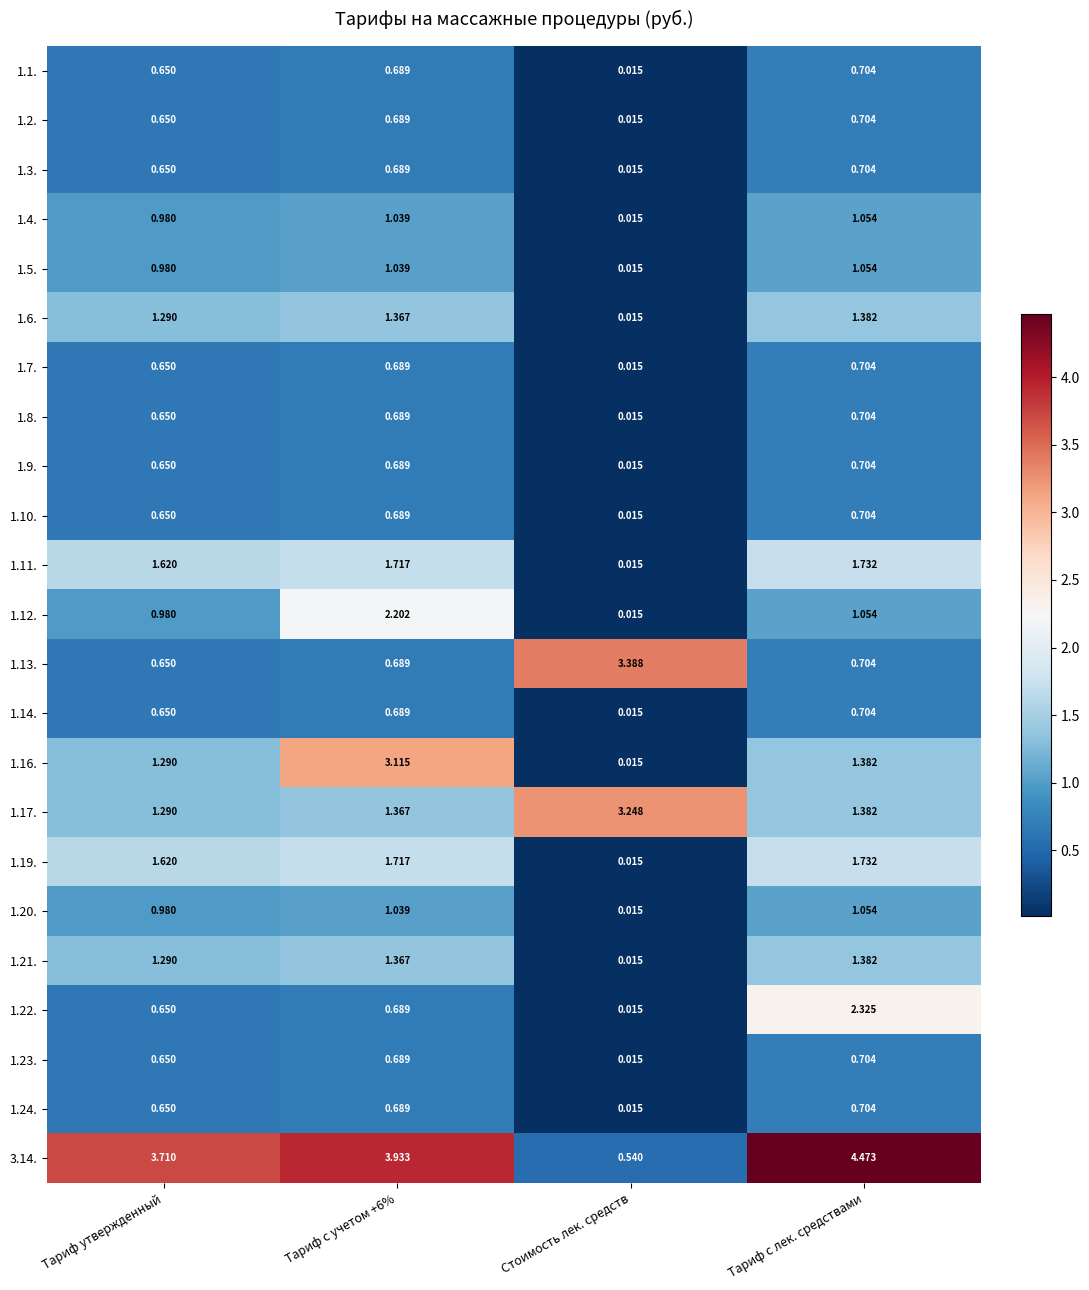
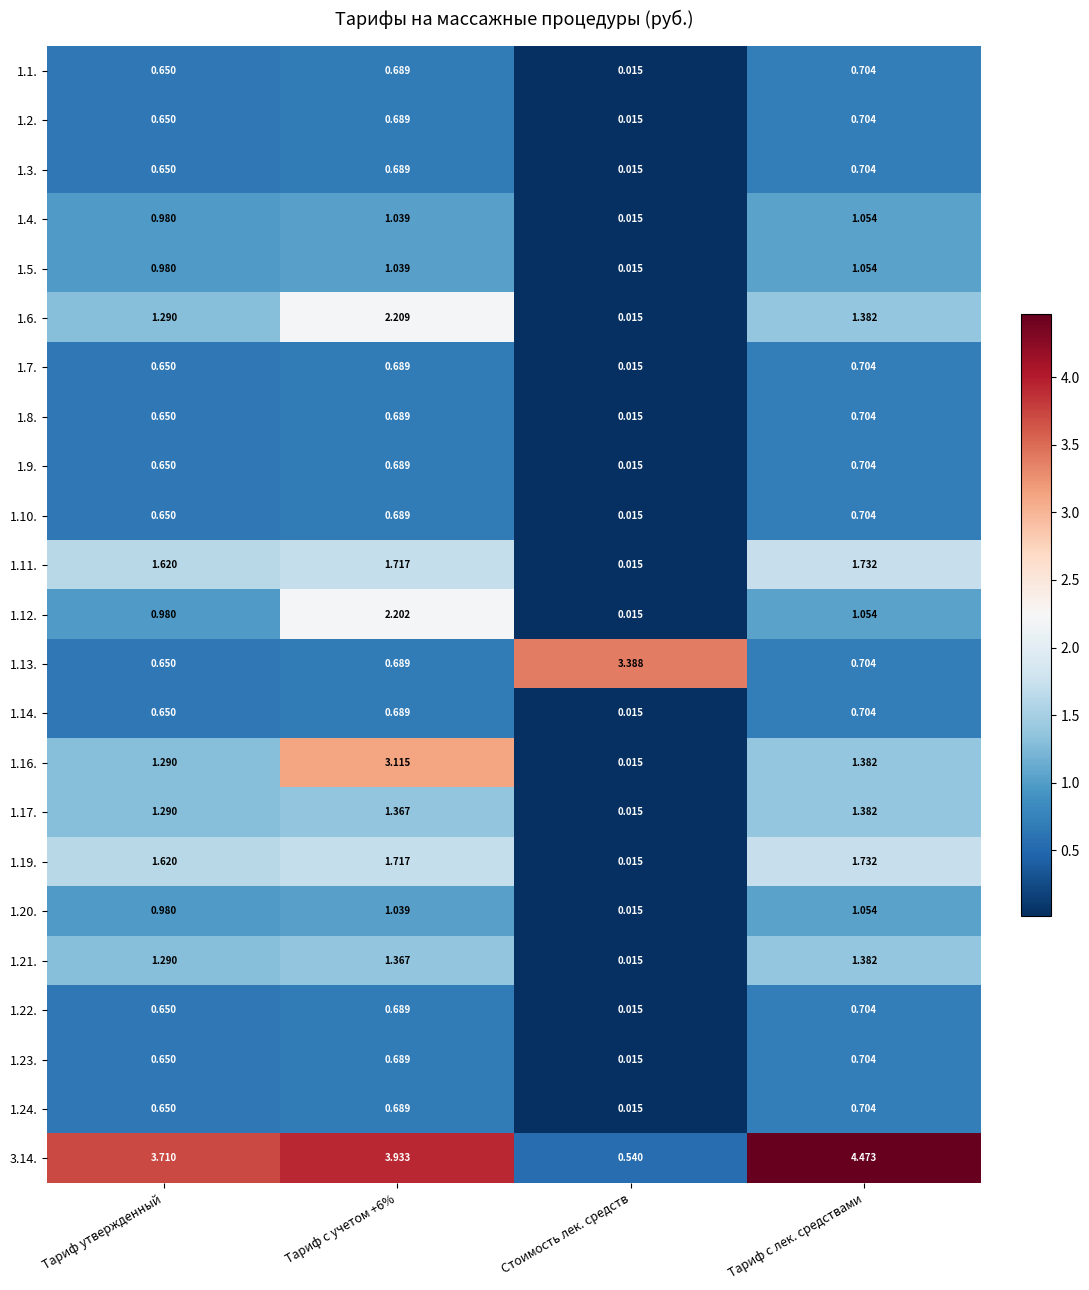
1.6., Тариф с учетом +6%: 1.367 -> 2.209
1.17., Стоимость лек. средств: 3.248 -> 0.015
1.22., Тариф с лек. средствами: 2.325 -> 0.704
